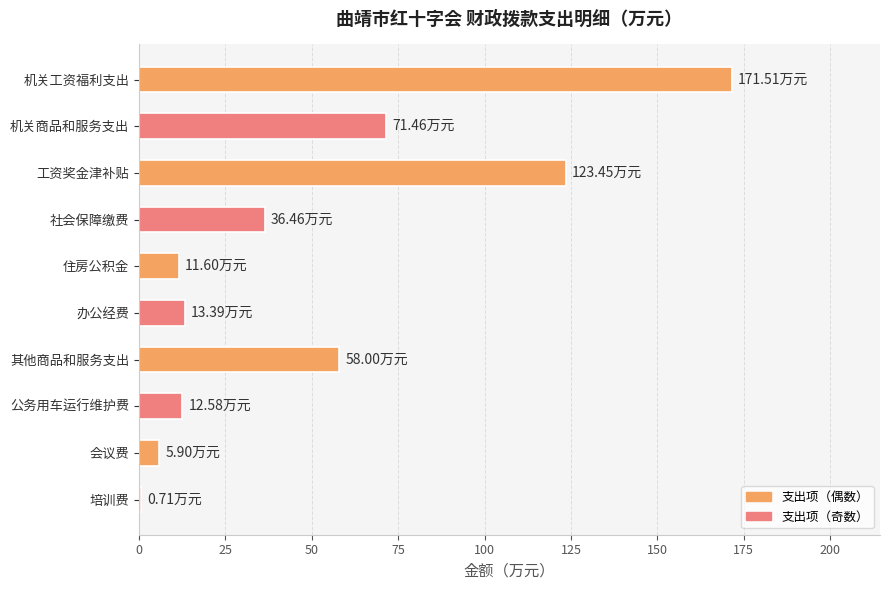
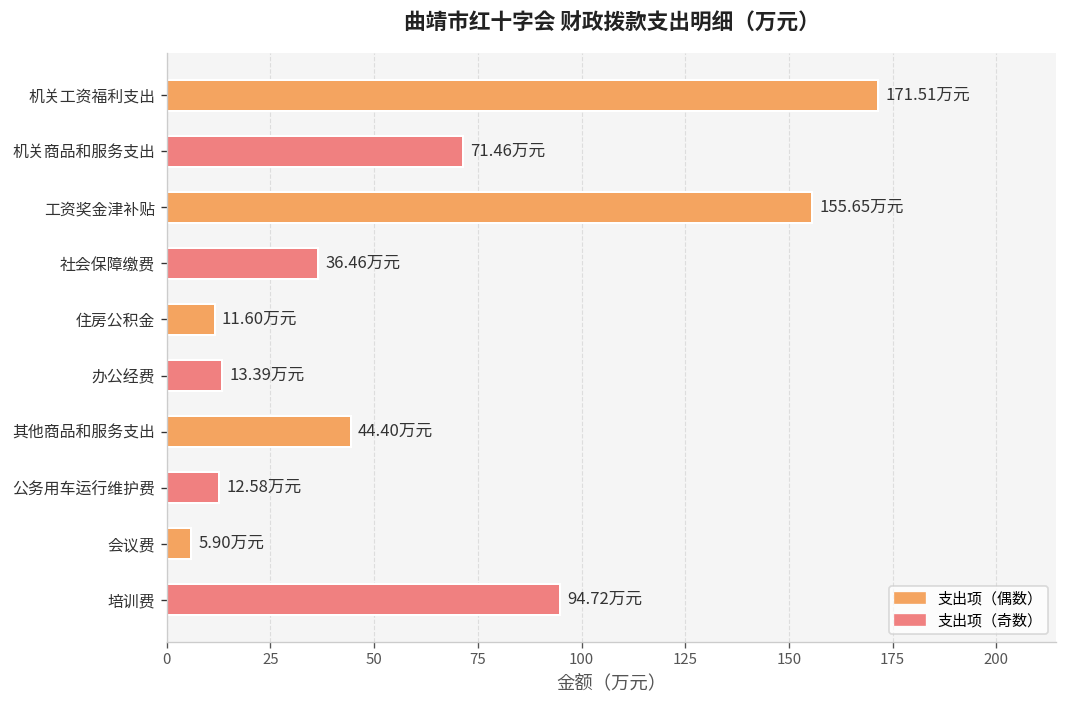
工资奖金津补贴: 123.45 -> 155.65
其他商品和服务支出: 58.00 -> 44.40
培训费: 0.71 -> 94.72
